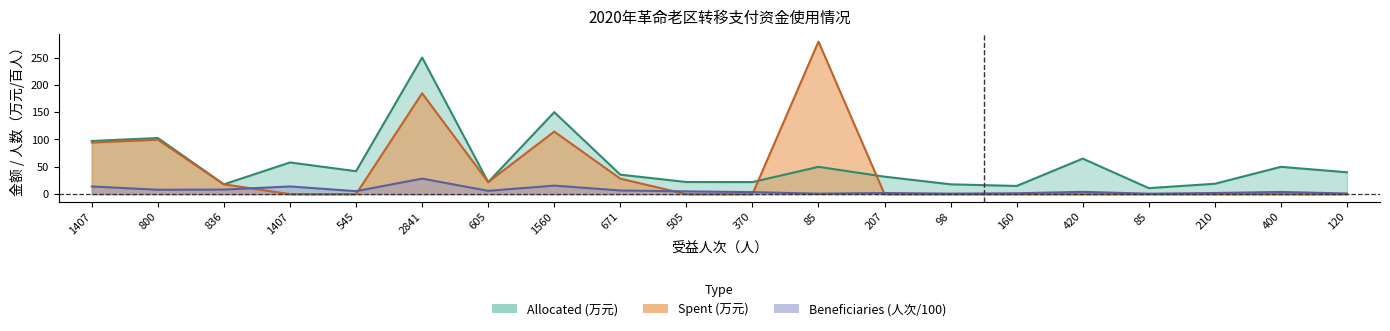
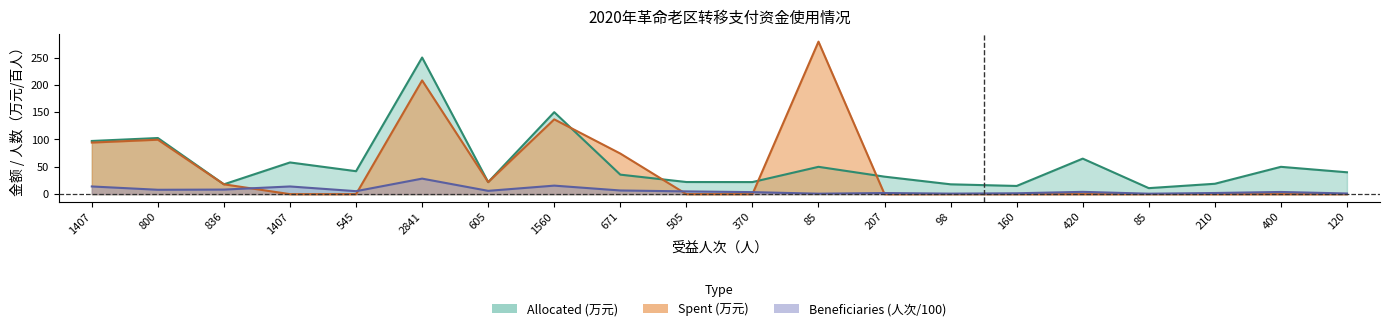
Spent (万元), 2841: 180 -> 210
Spent (万元), 1560: 110 -> 140
Spent (万元), 671: 30 -> 70
